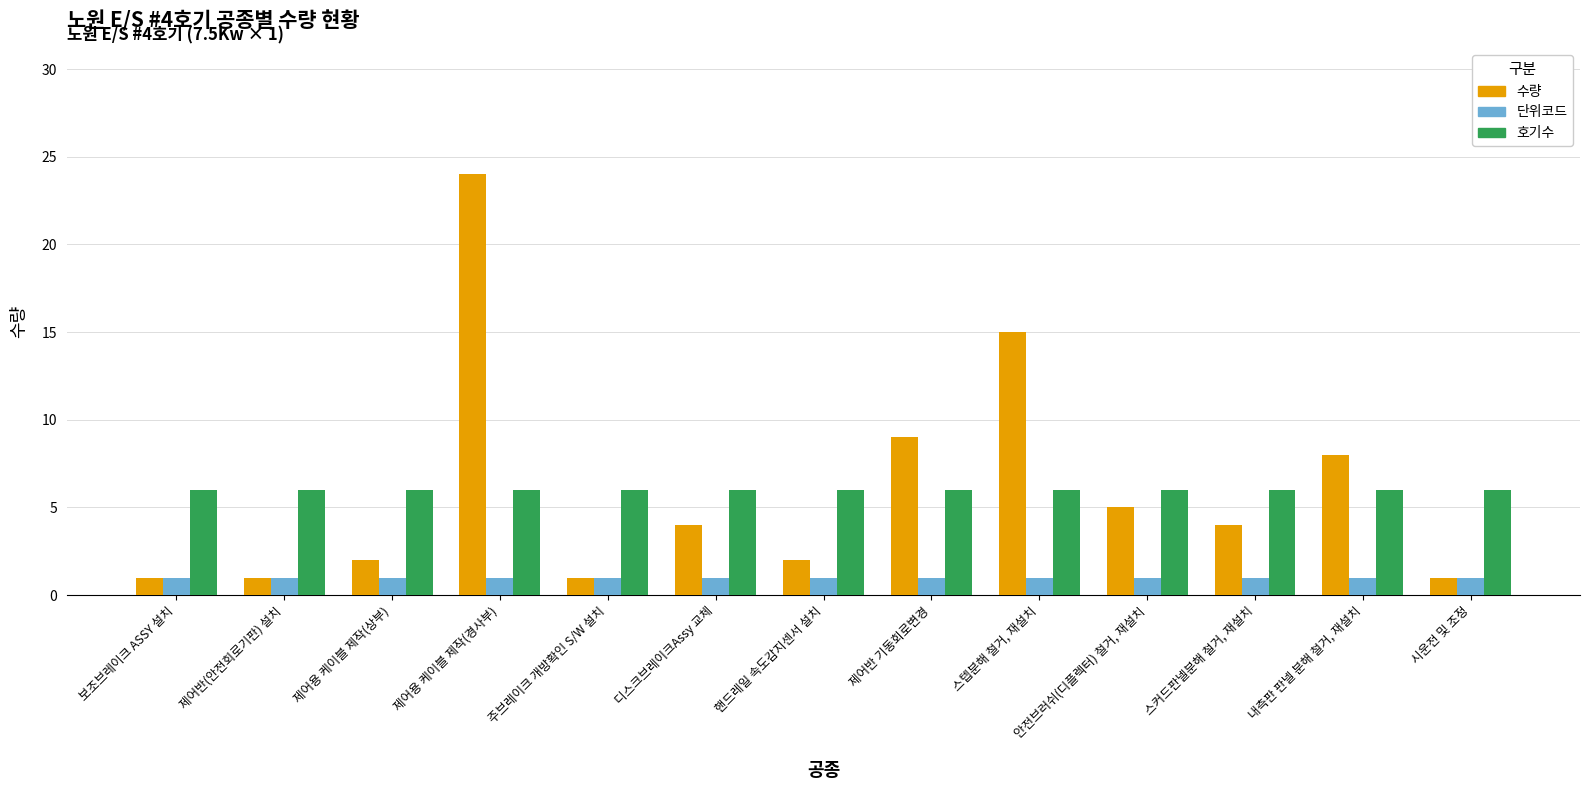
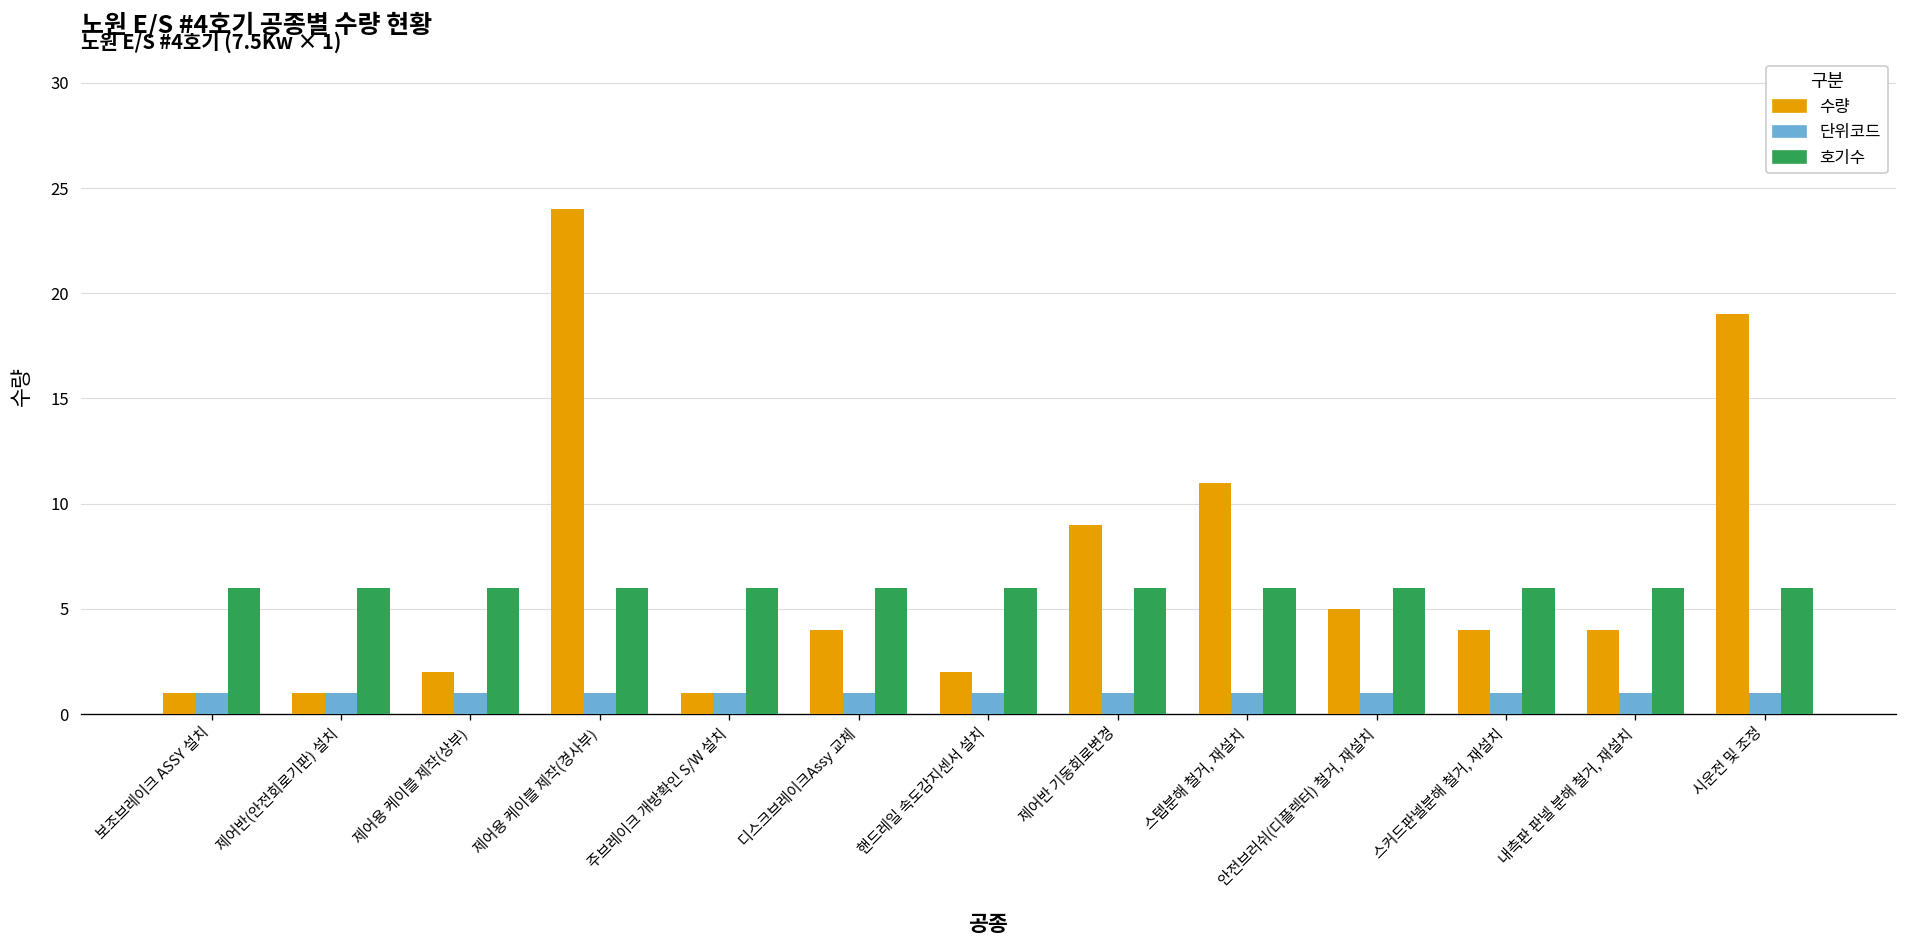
수량, 스텝분해 철거, 재설치: 15 -> 11
수량, 내측판 판넬 분해 철거, 재설치: 8 -> 4
수량, 시운전 및 조정: 1 -> 19
